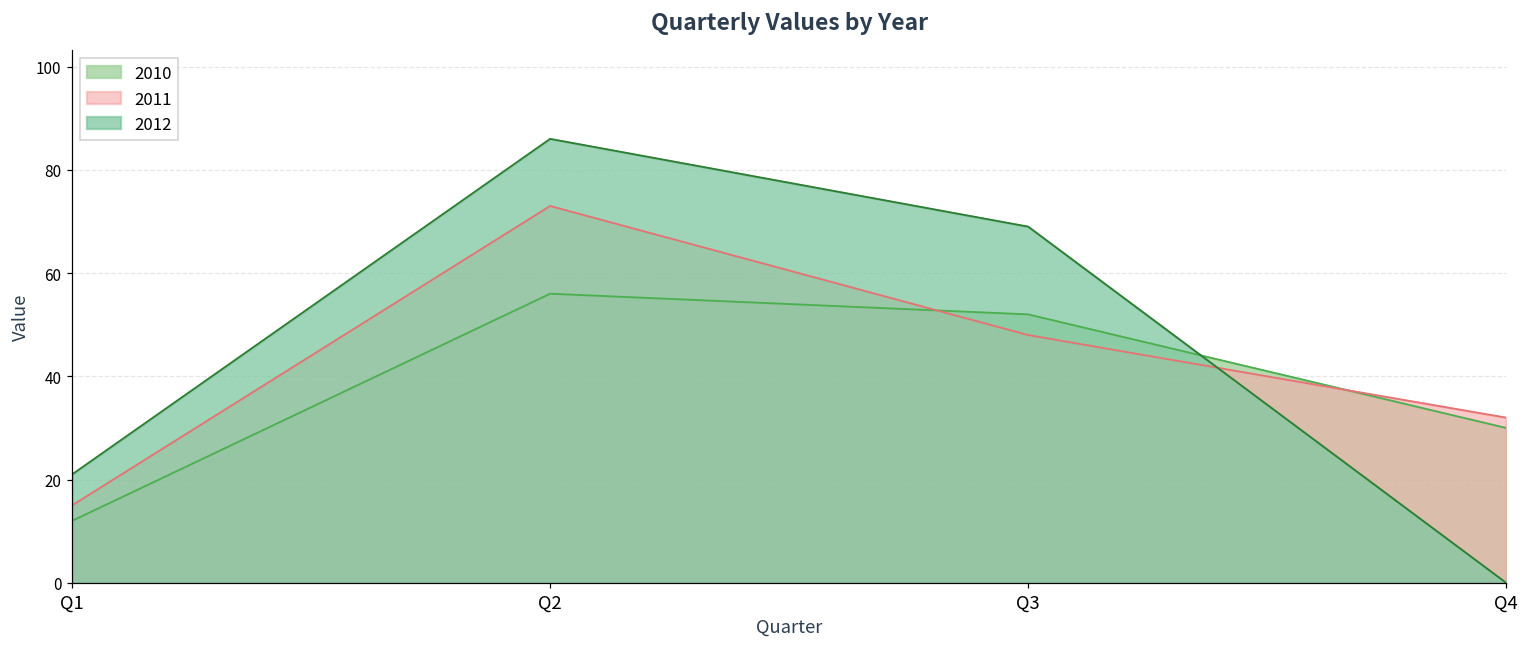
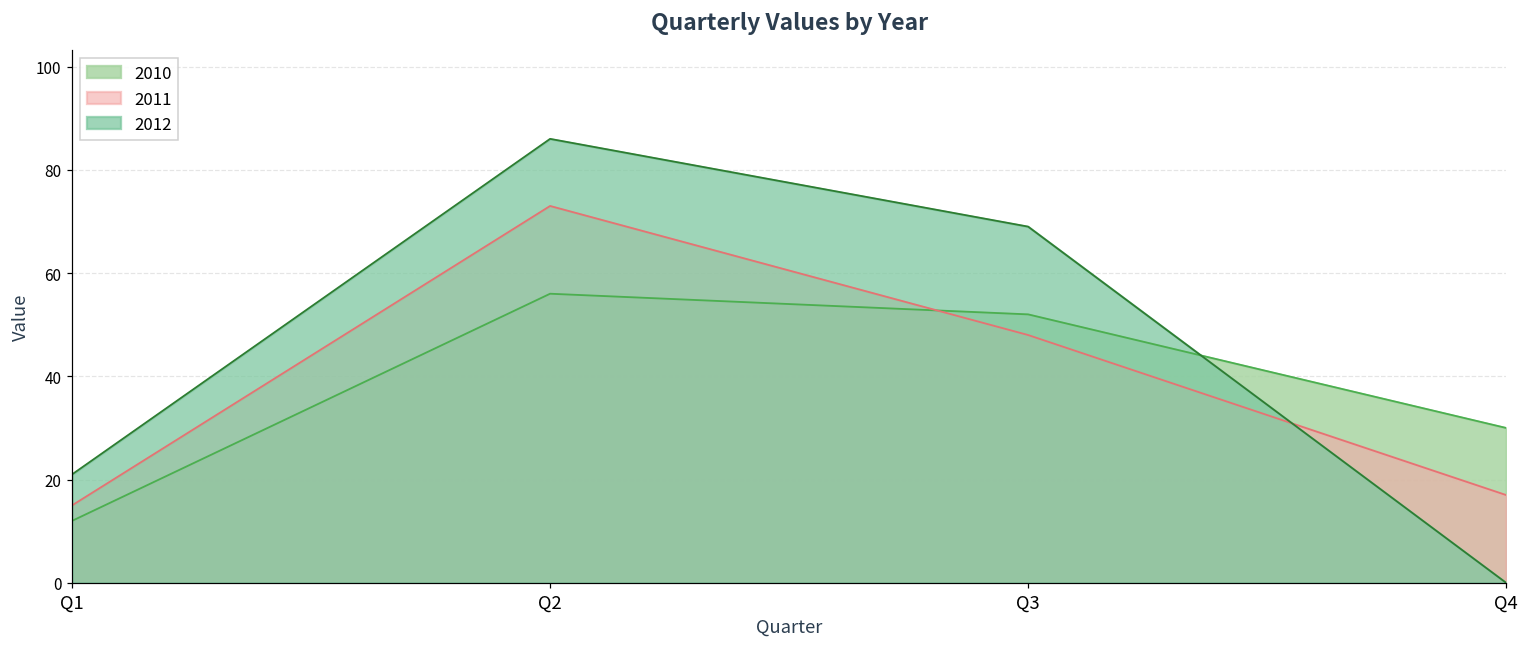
2011, Q4: 32 -> 17
